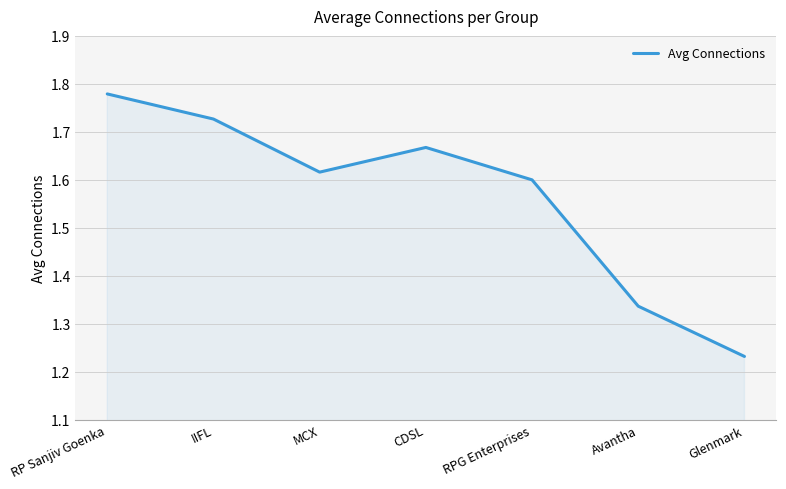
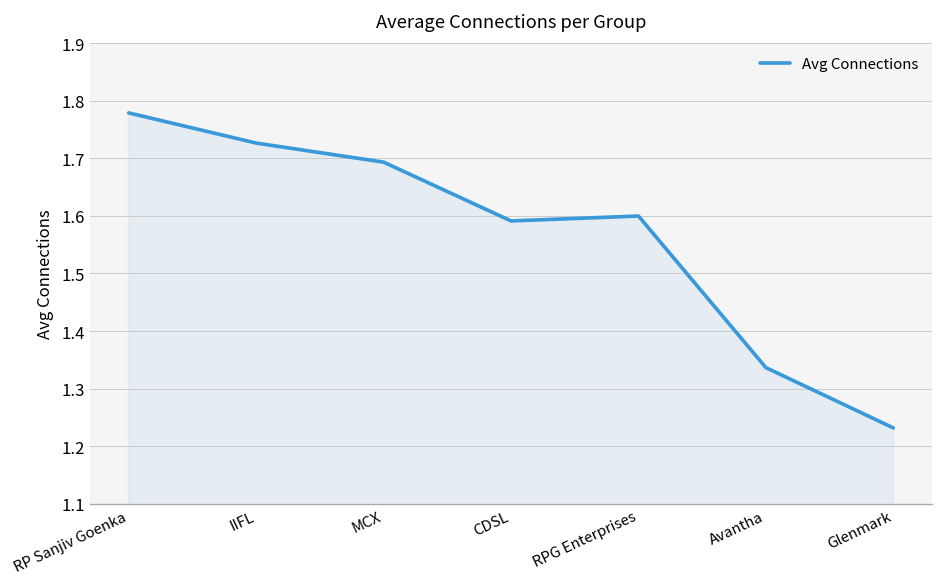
MCX: 1.62 -> 1.69
CDSL: 1.67 -> 1.59
